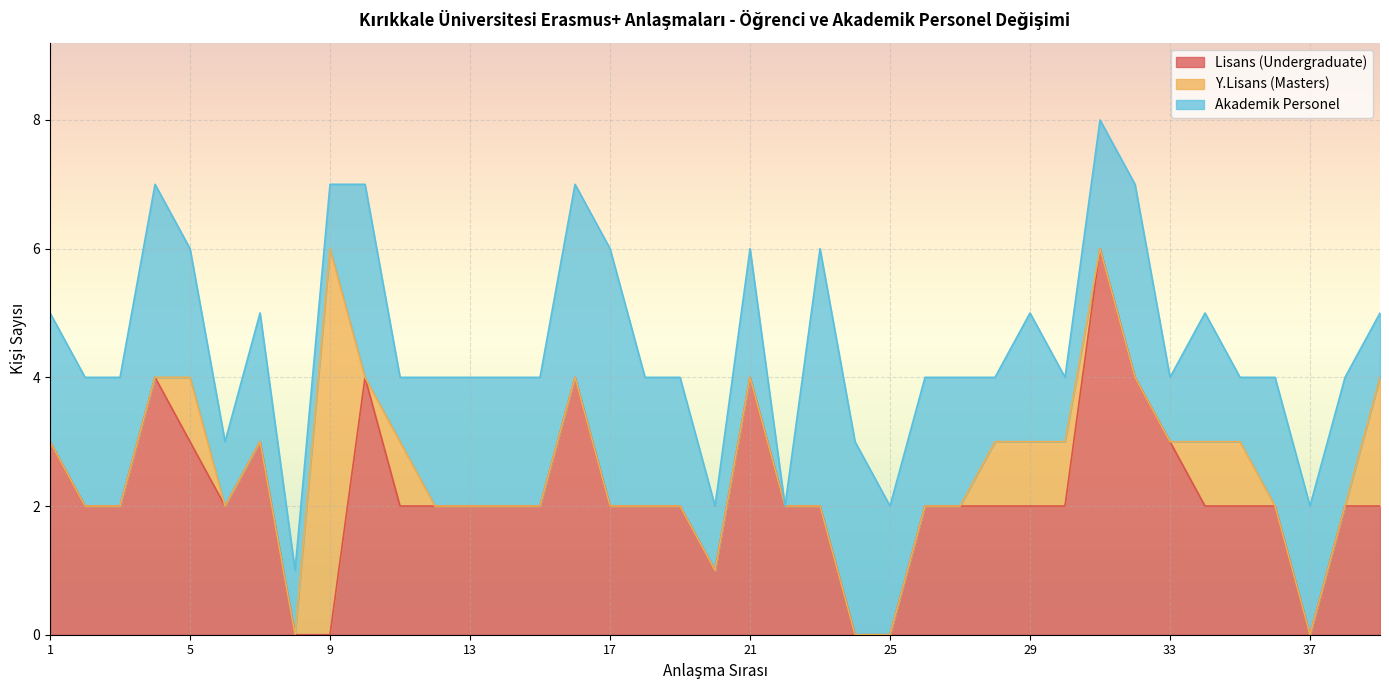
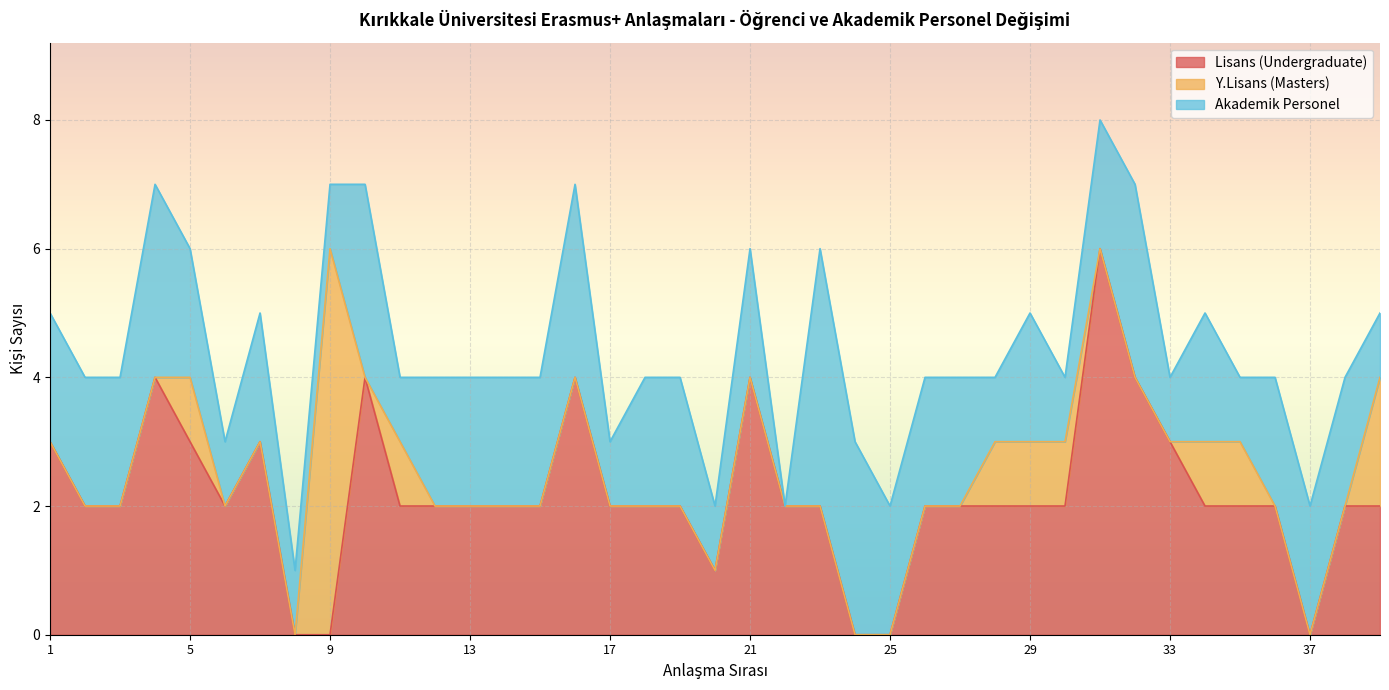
Akademik Personel, 17: 4 -> 1
